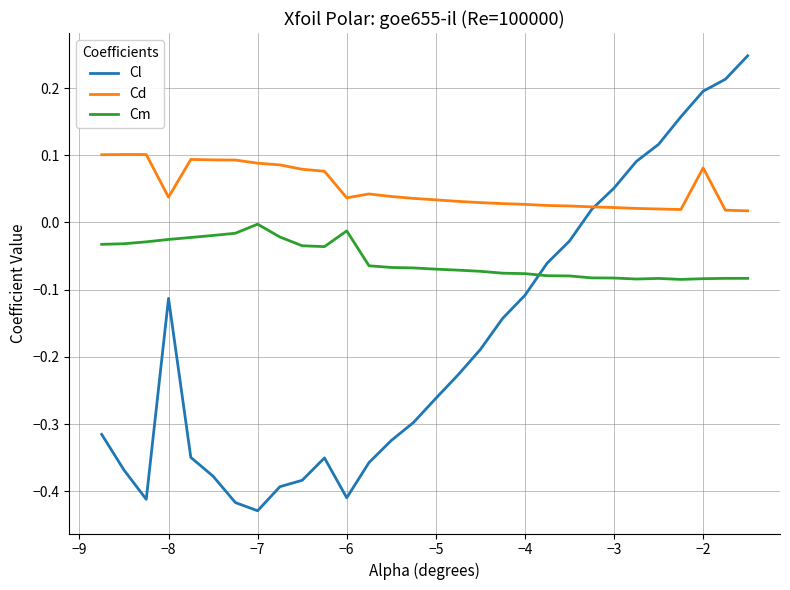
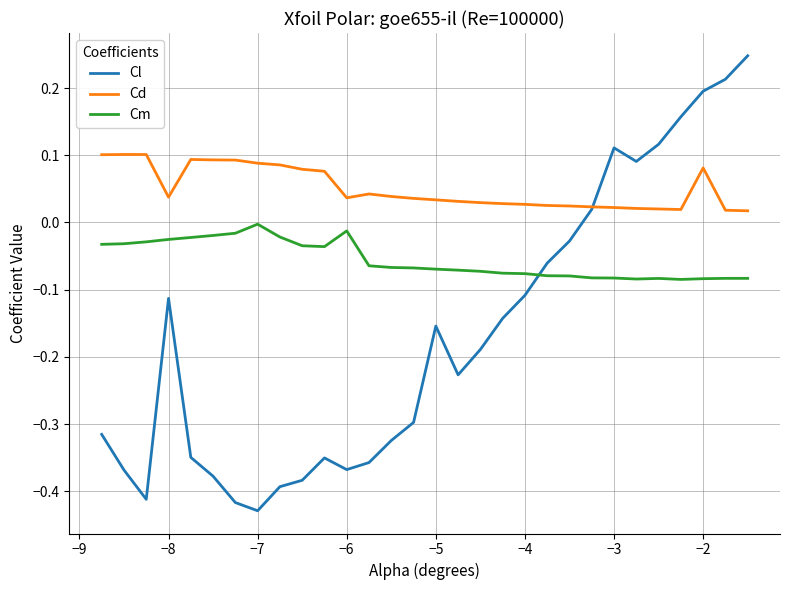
Cl, −6: -0.41 -> -0.37
Cl, −5: -0.26 -> -0.15
Cl, −3: 0.05 -> 0.11
